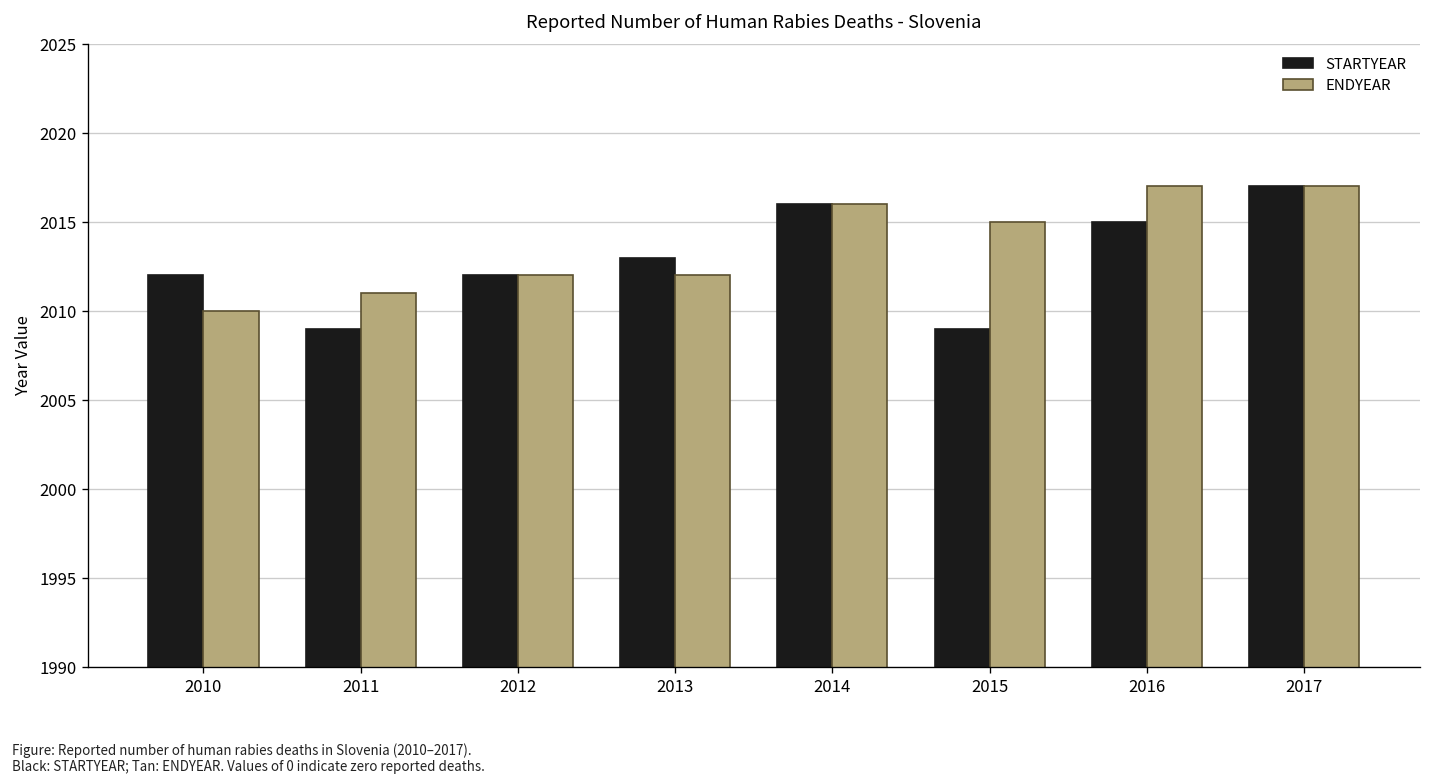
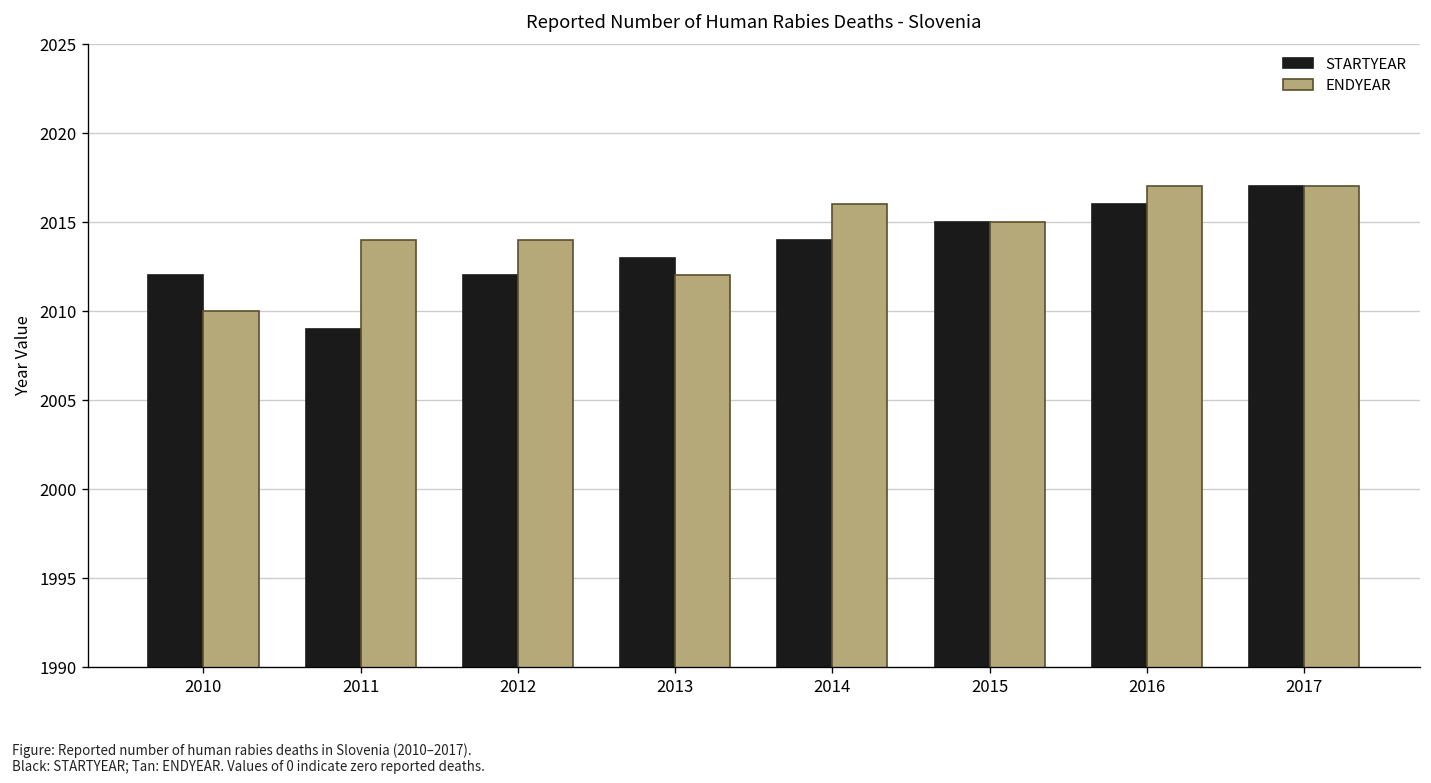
ENDYEAR, 2011: 2011 -> 2014
ENDYEAR, 2012: 2012 -> 2014
STARTYEAR, 2014: 2016 -> 2014
STARTYEAR, 2015: 2009 -> 2015
STARTYEAR, 2016: 2015 -> 2016
